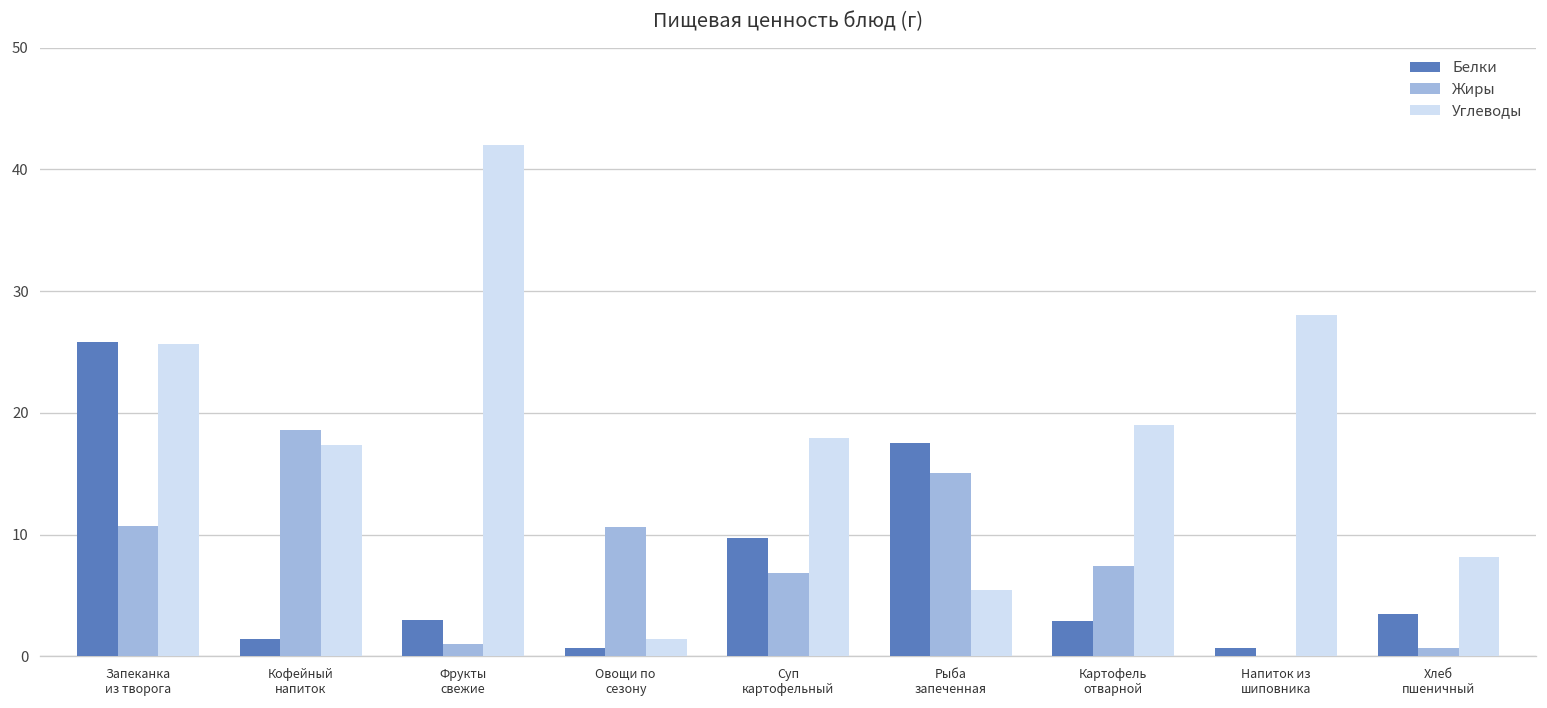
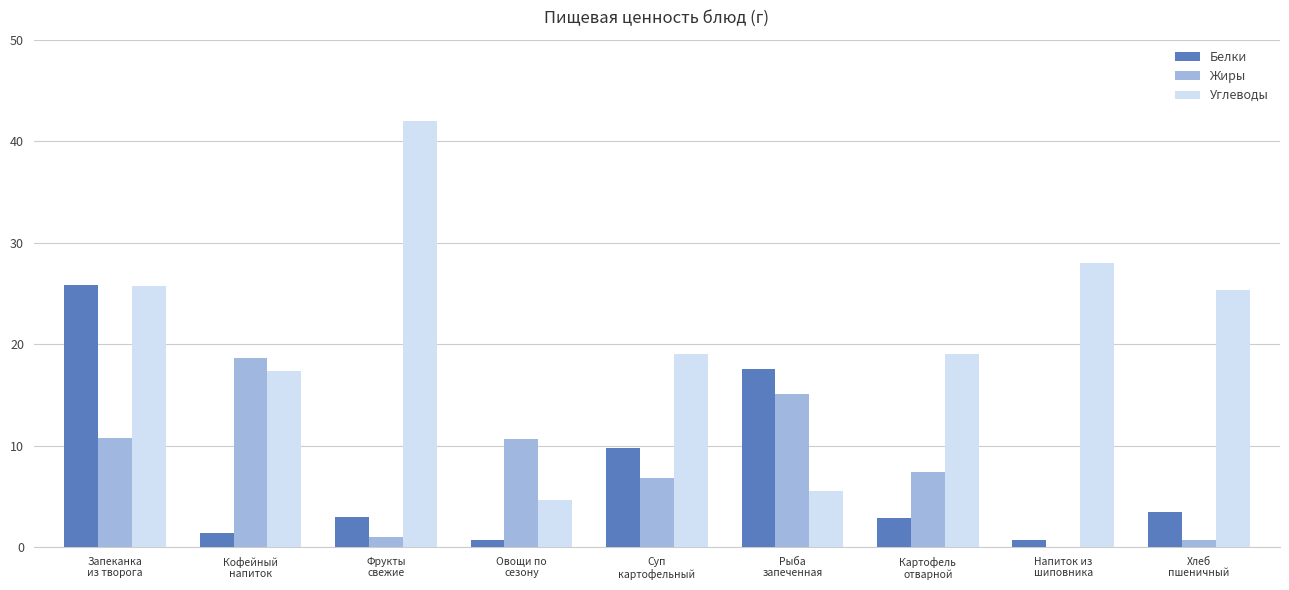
Углеводы, Овощи по сезону: 1.4 -> 4.6
Углеводы, Суп картофельный: 18.0 -> 19.0
Углеводы, Хлеб пшеничный: 8.2 -> 25.3
